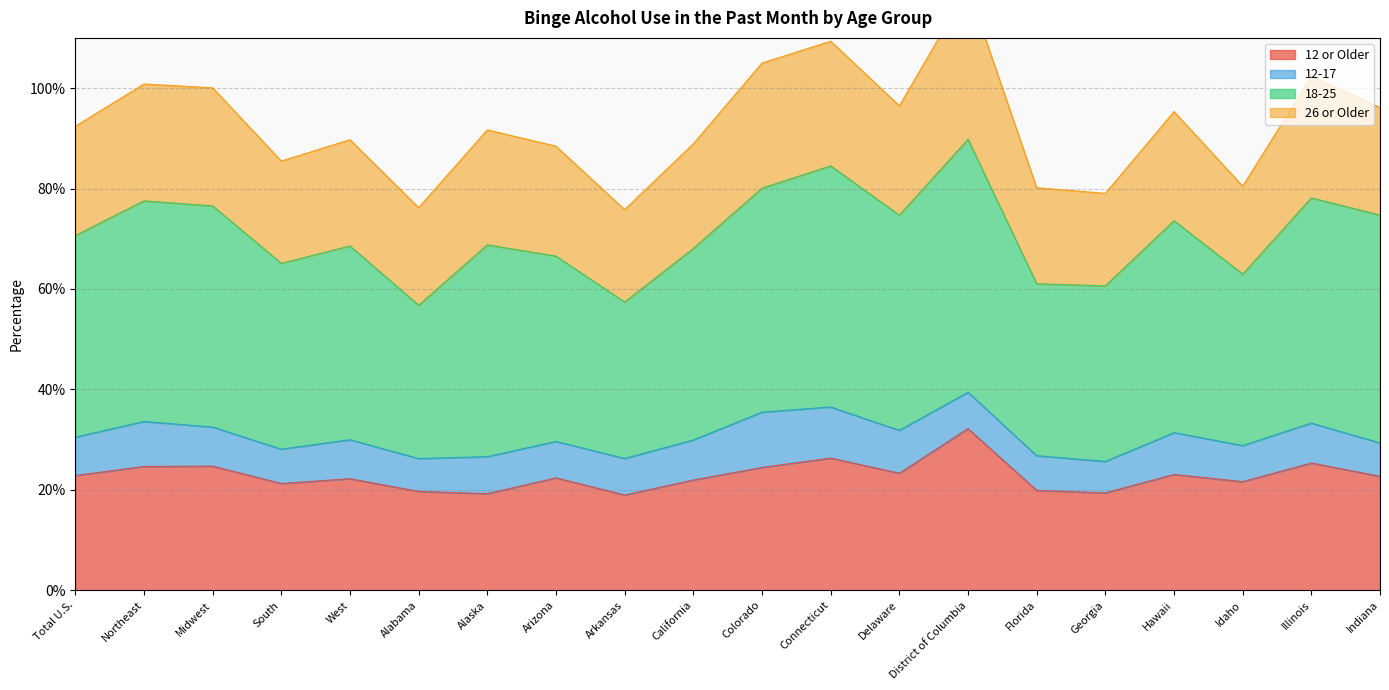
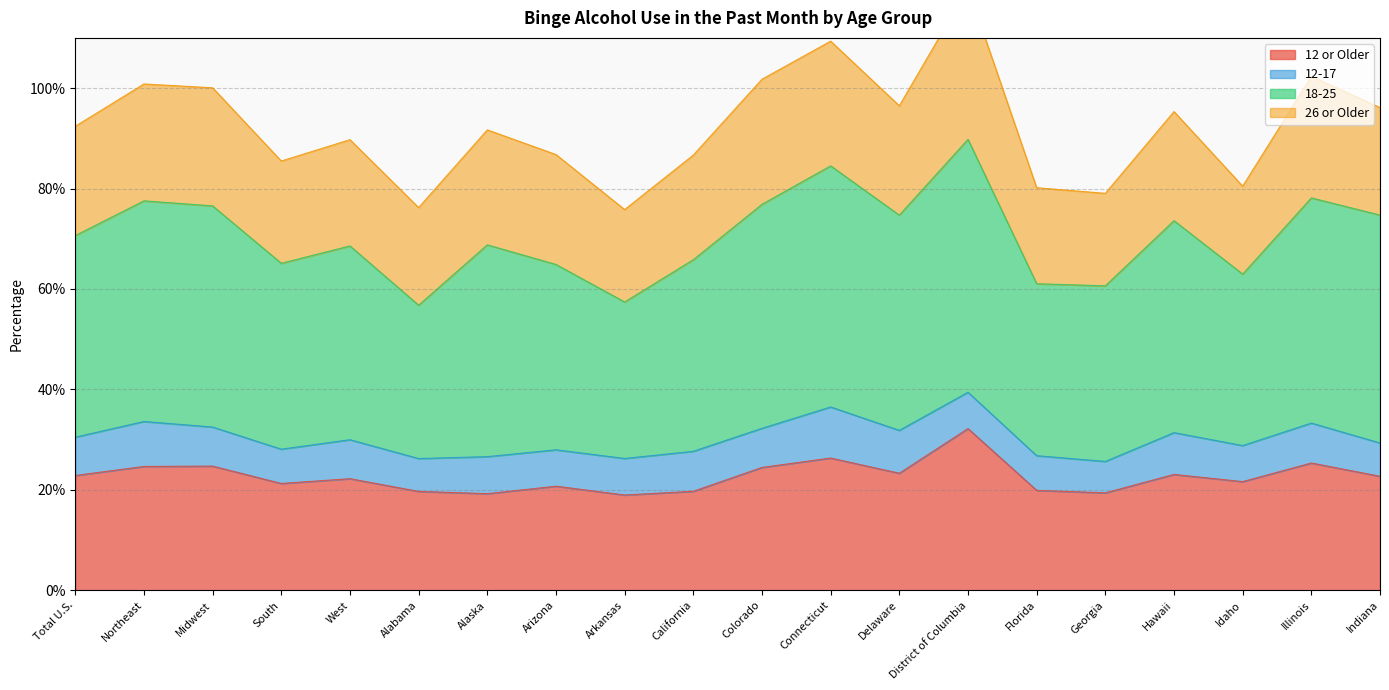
12 or Older, Arizona: 22% -> 21%
12 or Older, California: 22% -> 20%
12-17, Colorado: 11% -> 8%
